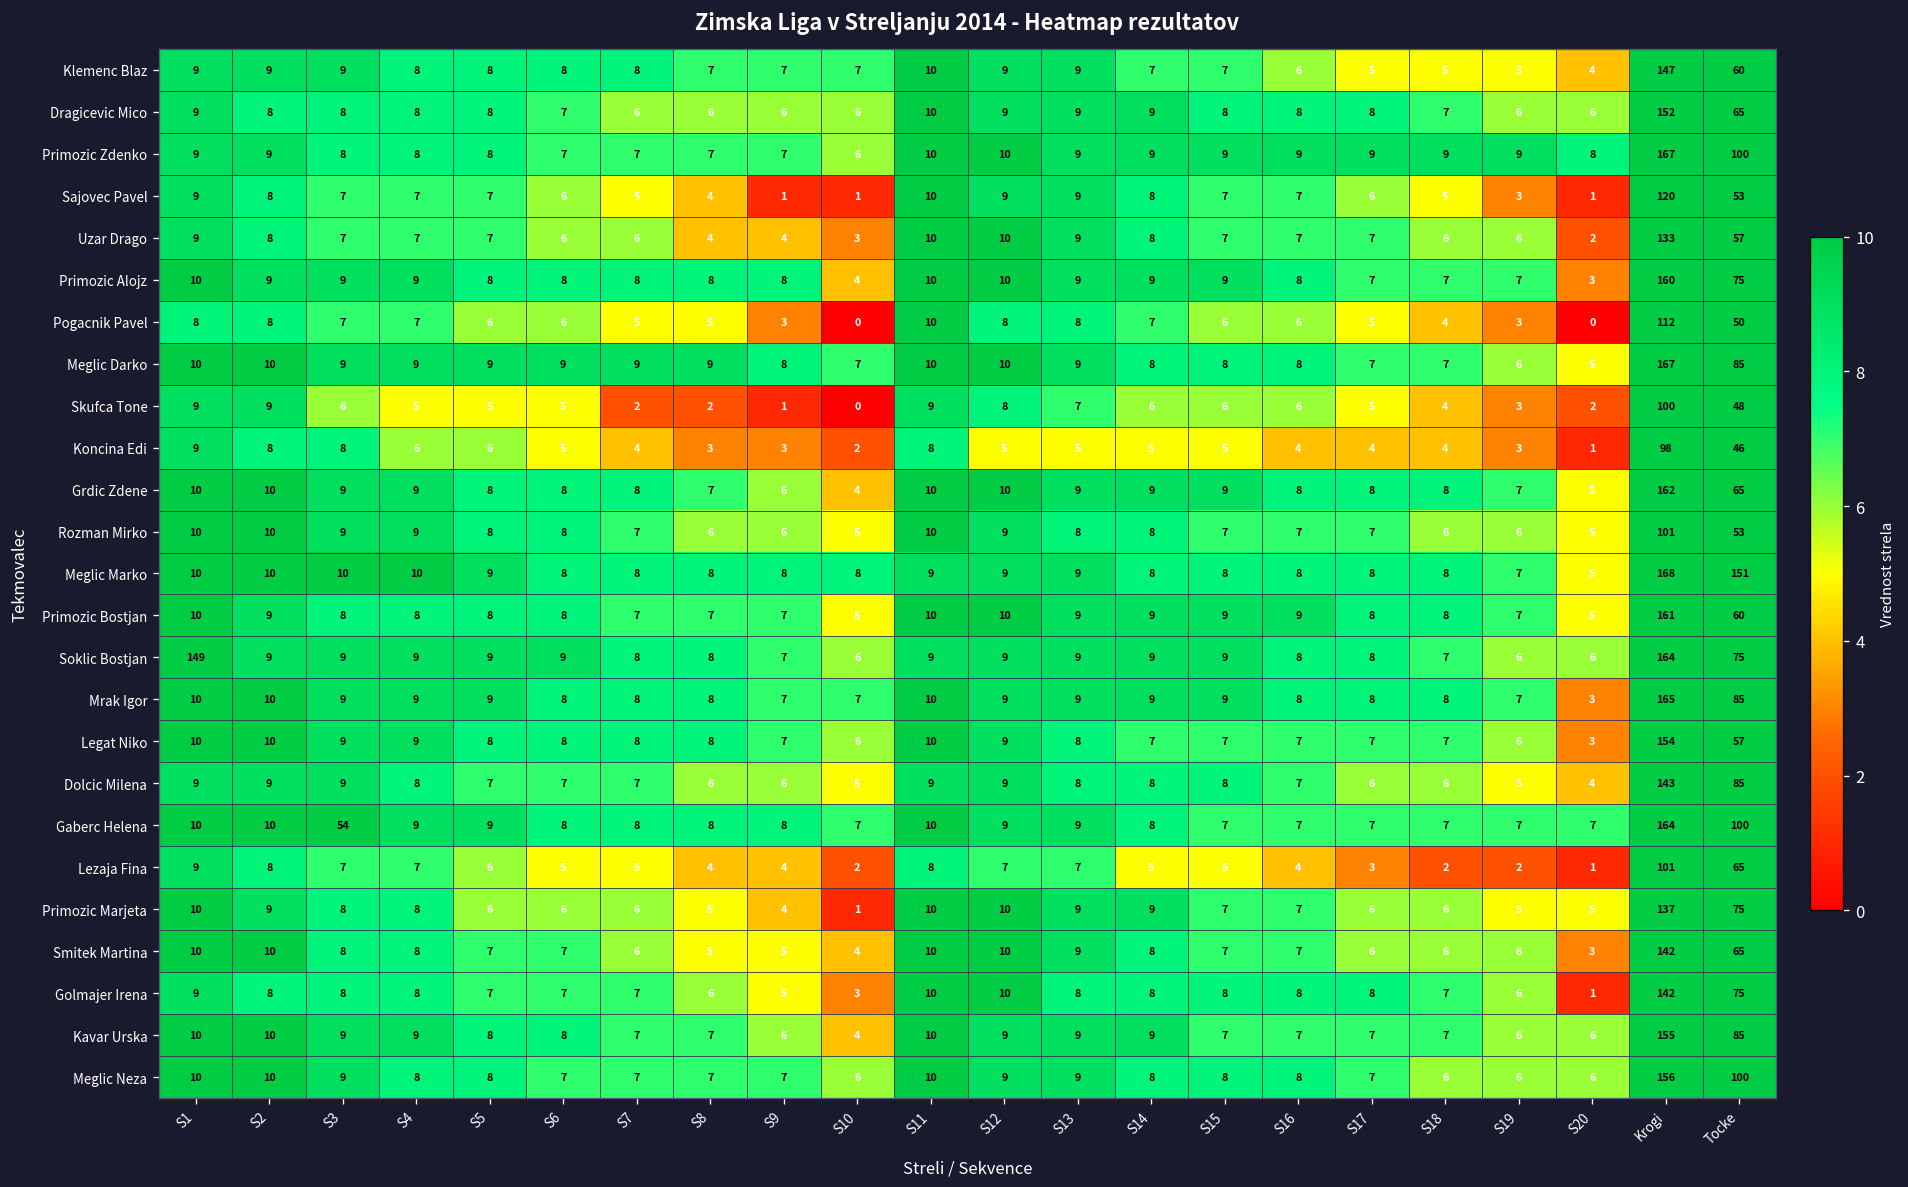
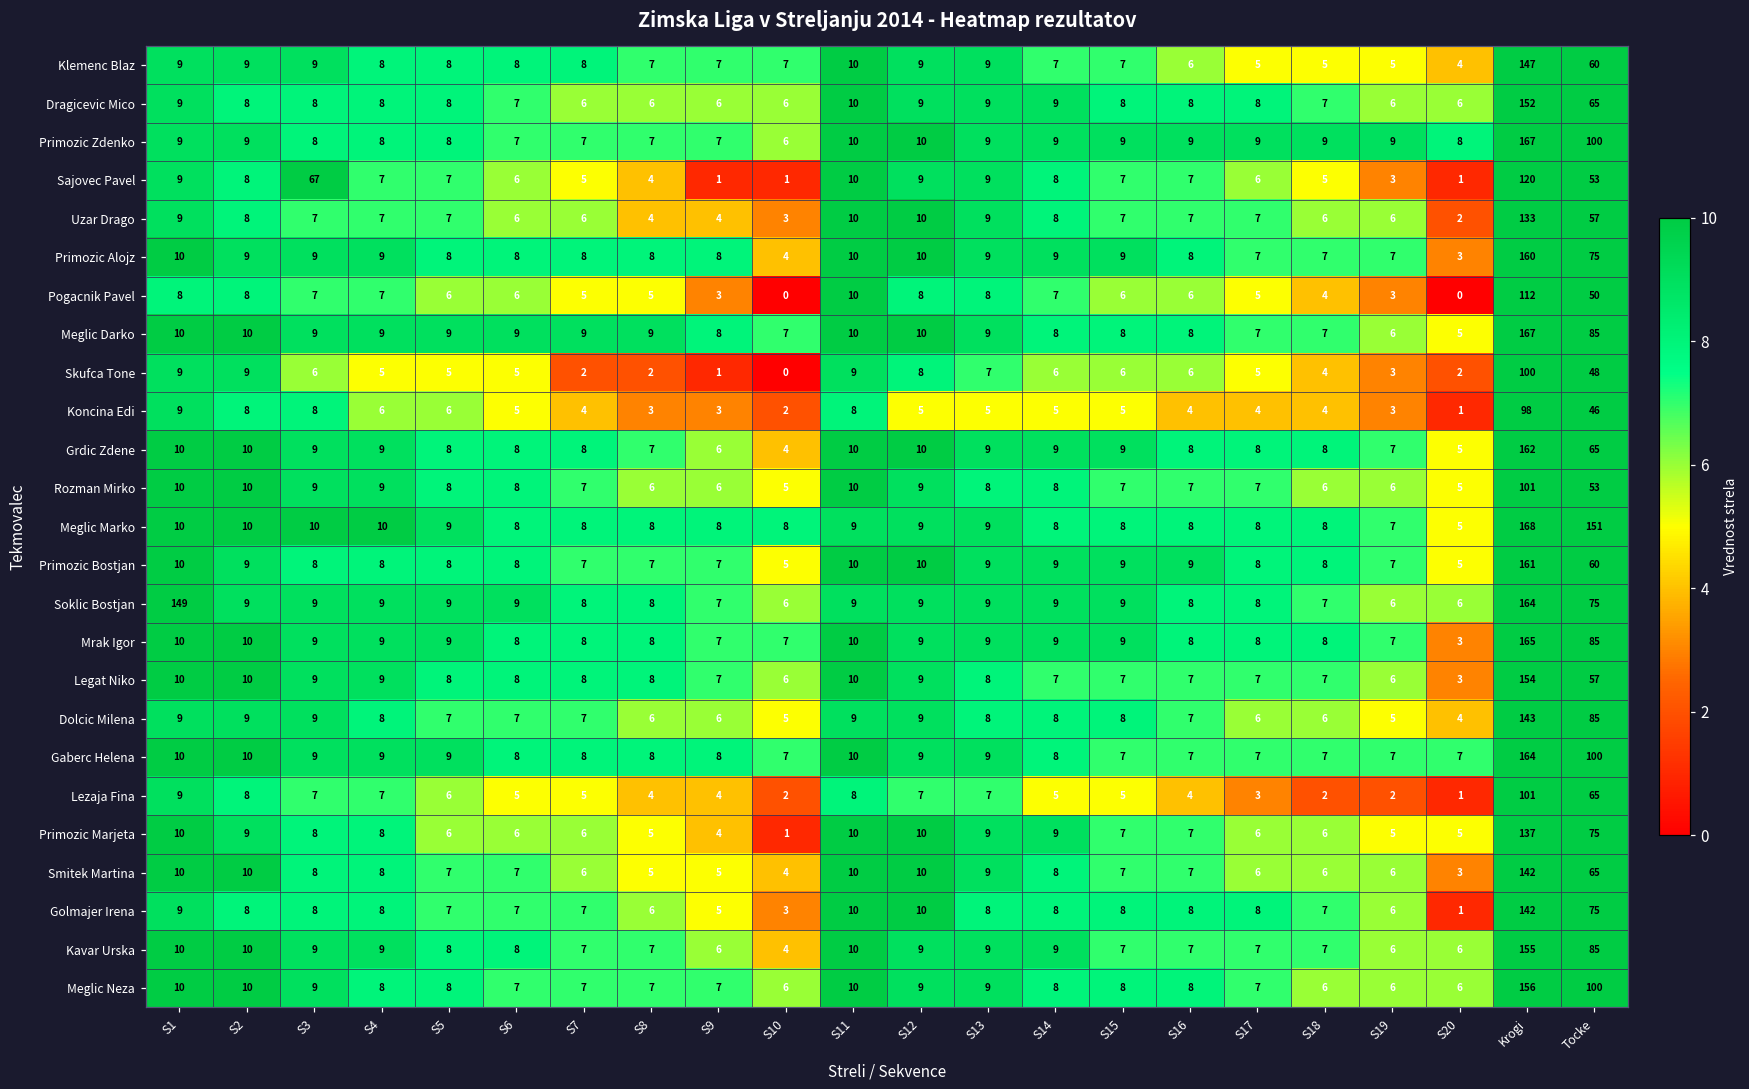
Sajovec Pavel, S3: 7 -> 67
Gaberc Helena, S3: 54 -> 9
